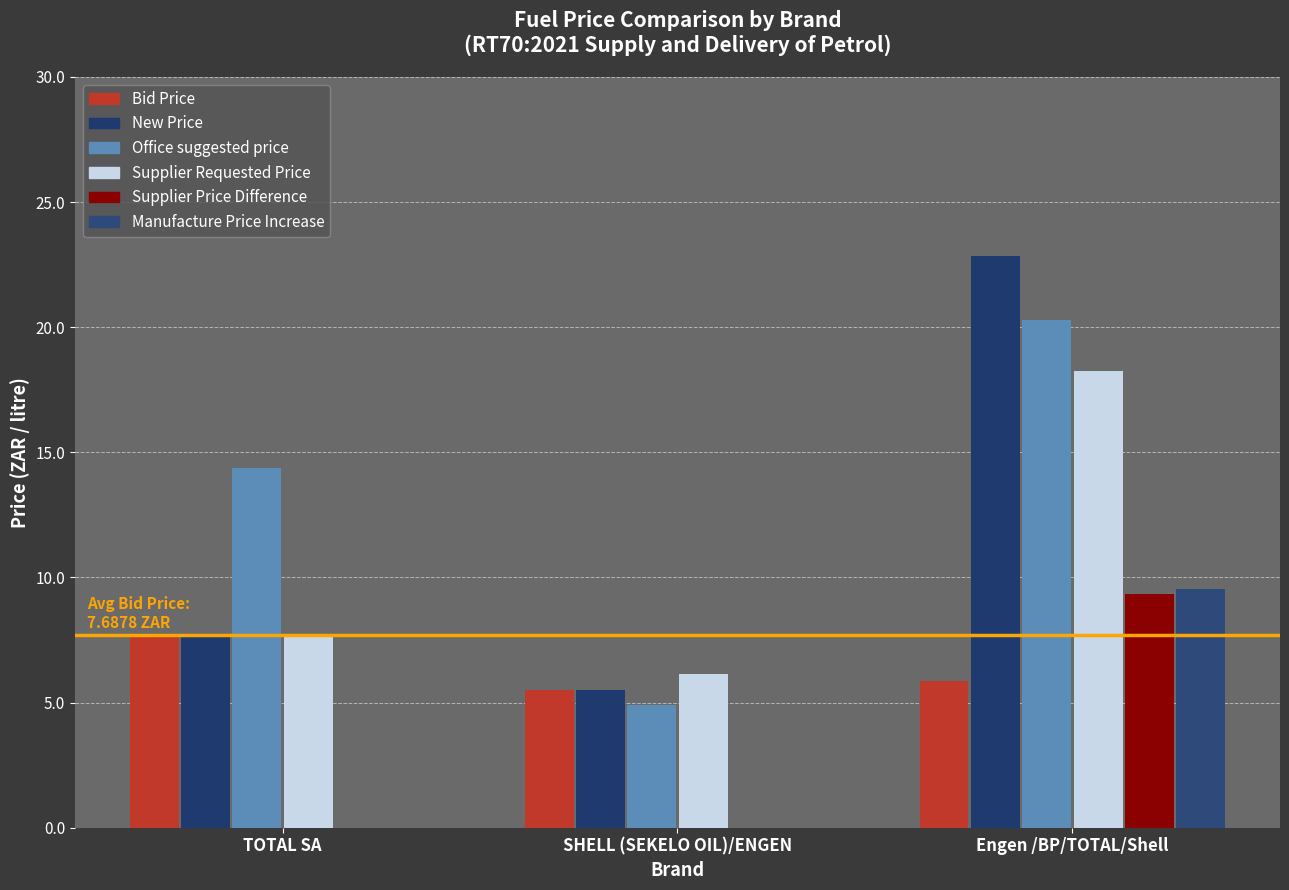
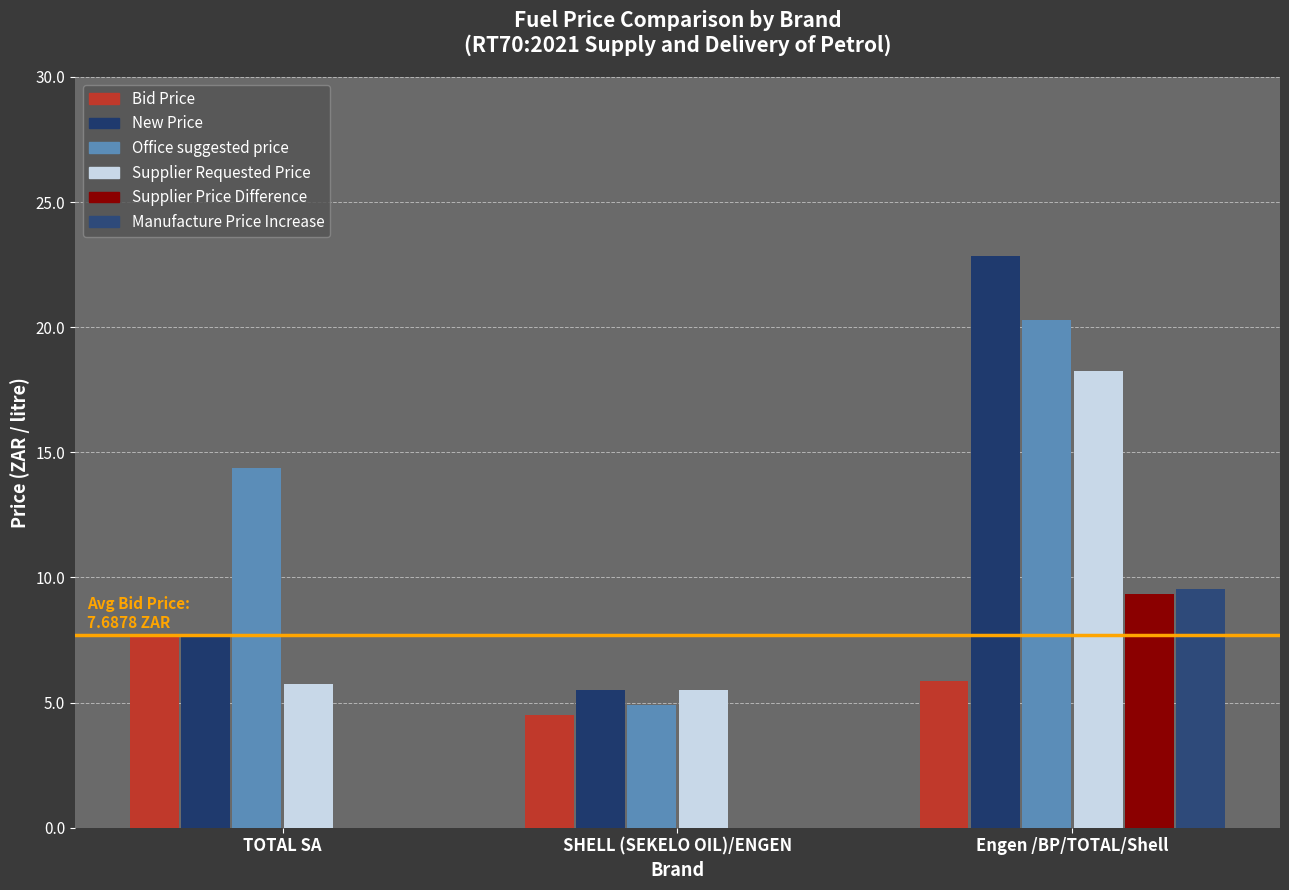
Supplier Requested Price, TOTAL SA: 7.7 -> 5.7
Bid Price, SHELL (SEKELO OIL)/ENGEN: 5.5 -> 4.5
Supplier Requested Price, SHELL (SEKELO OIL)/ENGEN: 6.1 -> 5.5
